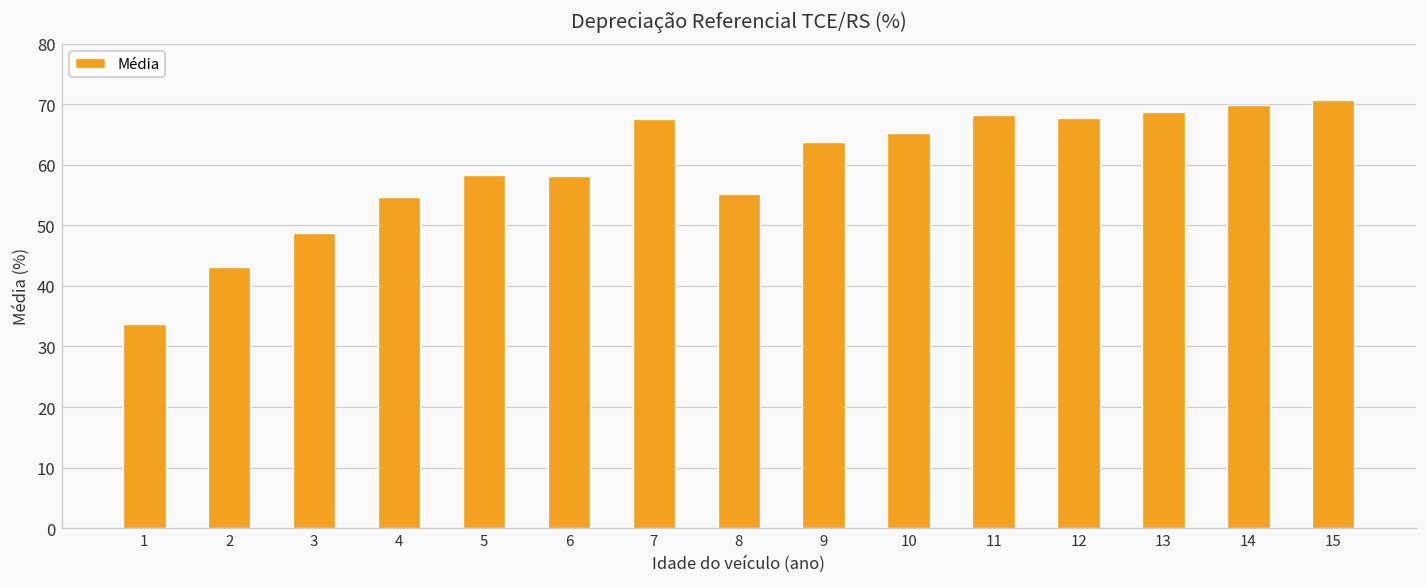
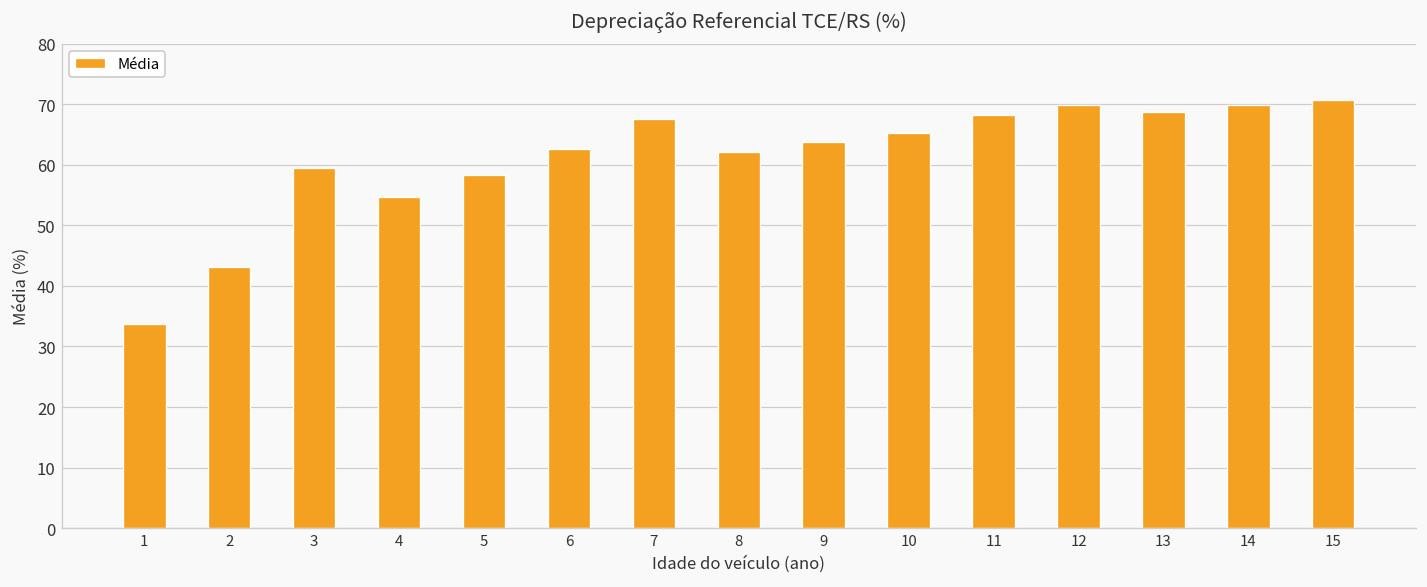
3: 49 -> 59
6: 58 -> 63
8: 55 -> 62
12: 68 -> 70
